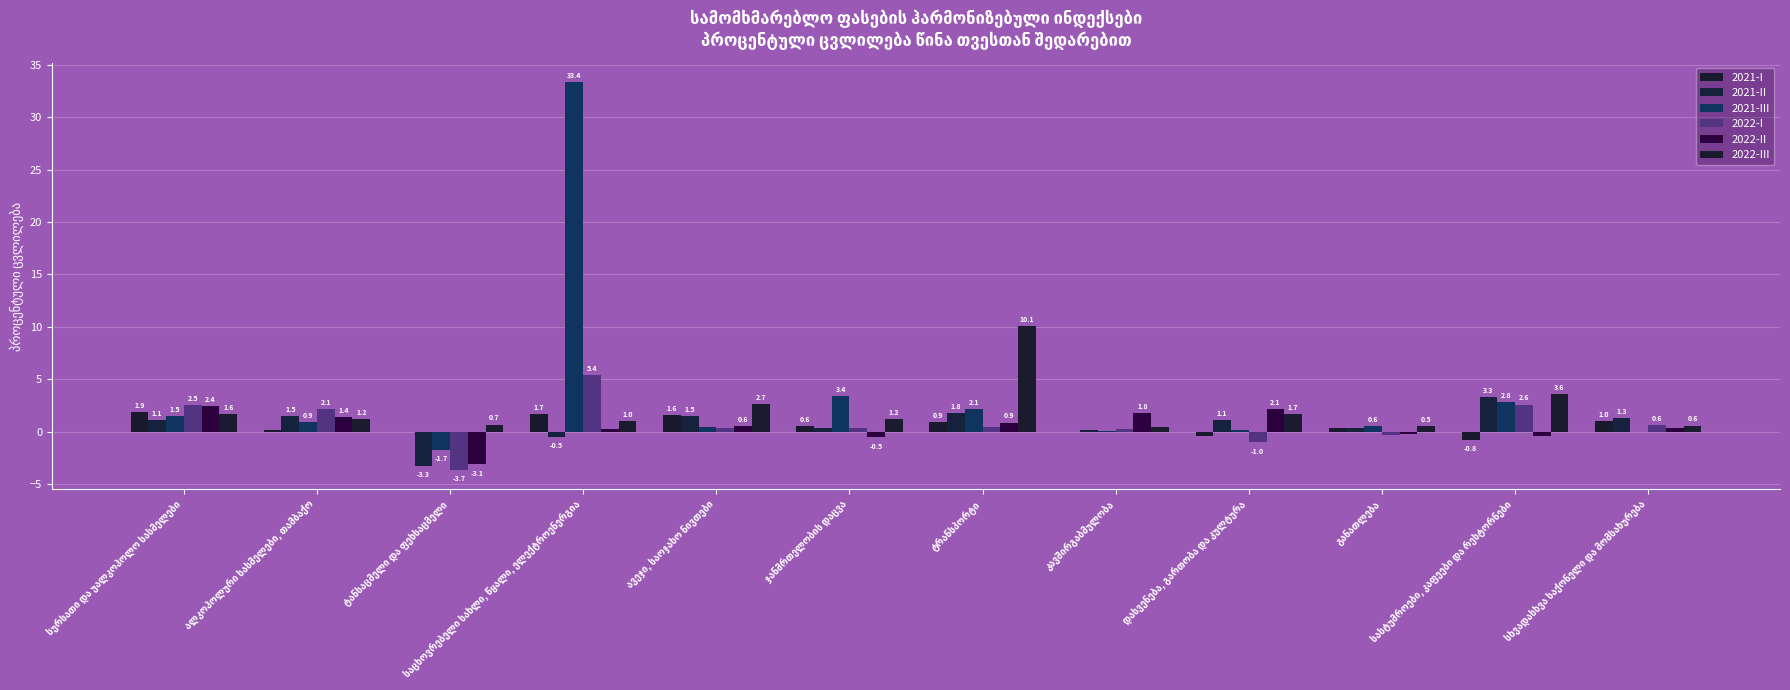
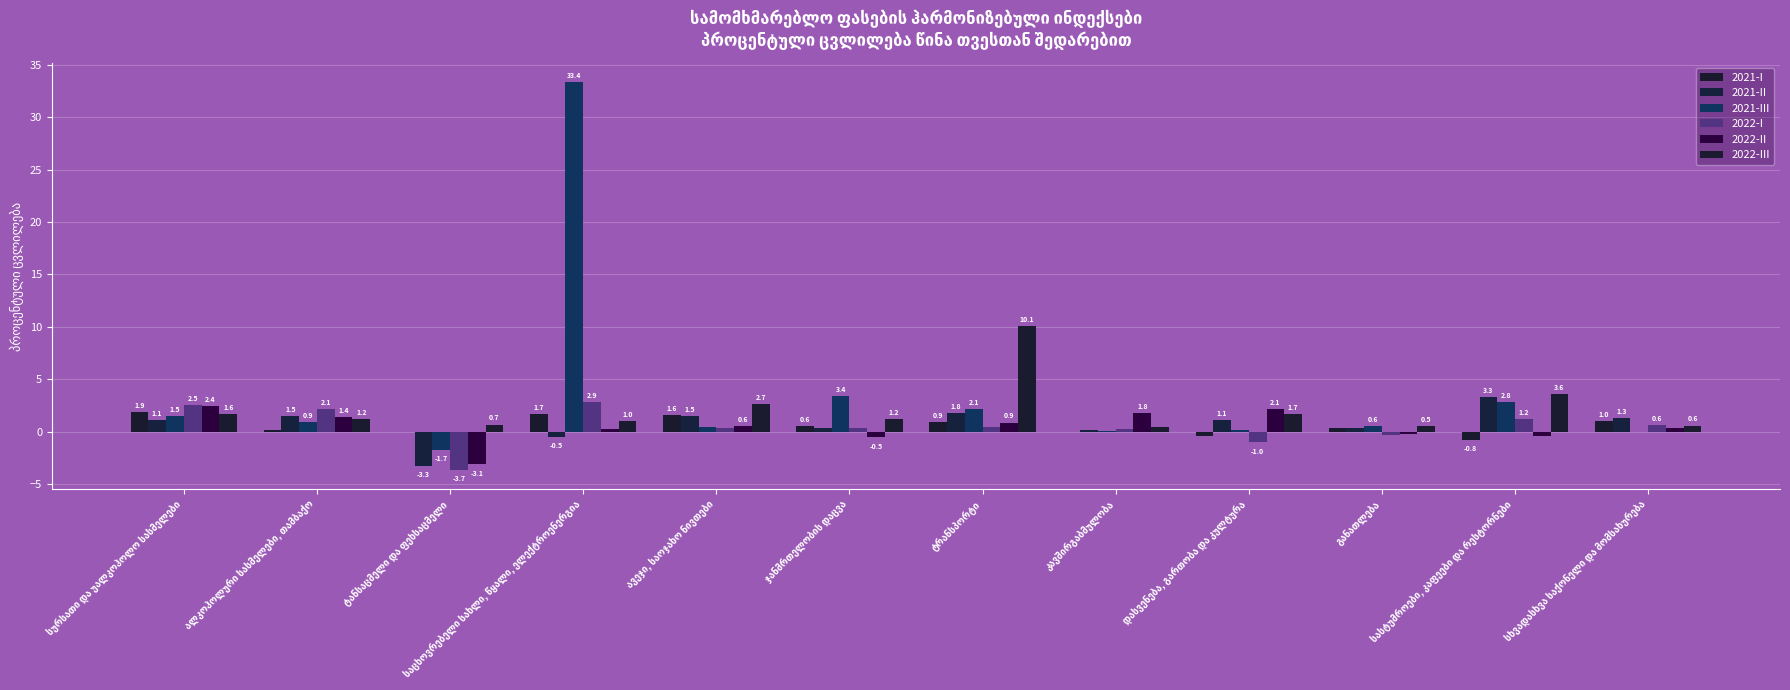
2022-I, საცხოვრებელი სახლი, წყალი, ელექტროენერგია: 5.4 -> 2.9
2022-I, სასტუმროები, კაფეები და რესტორნები: 2.6 -> 1.2
